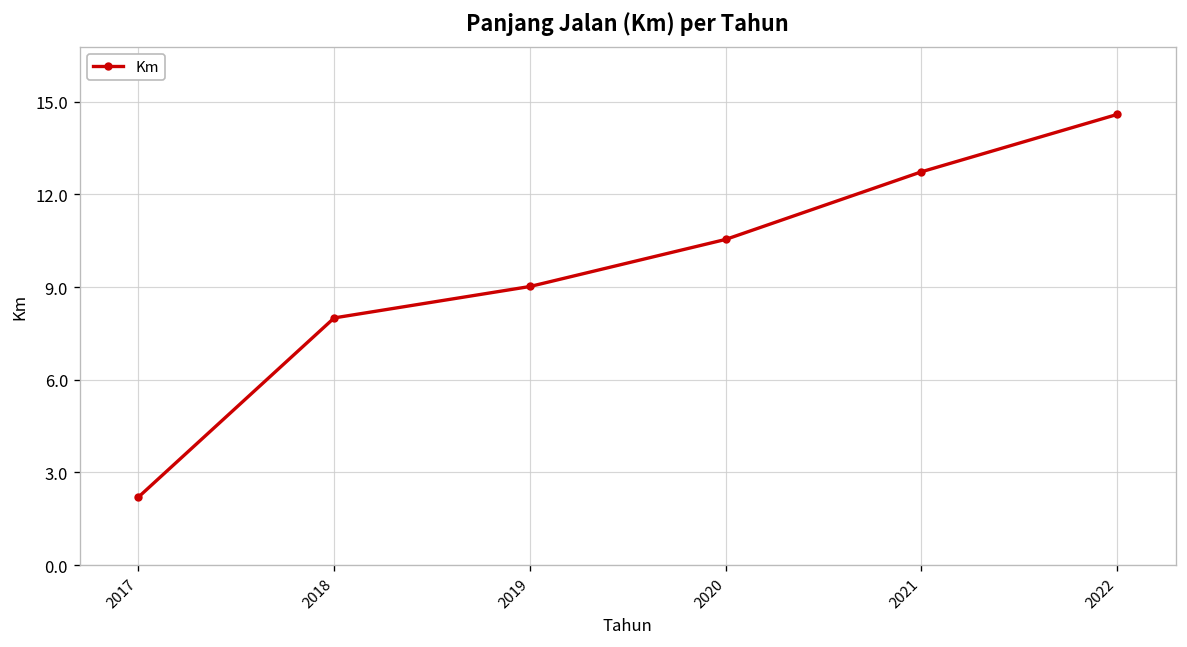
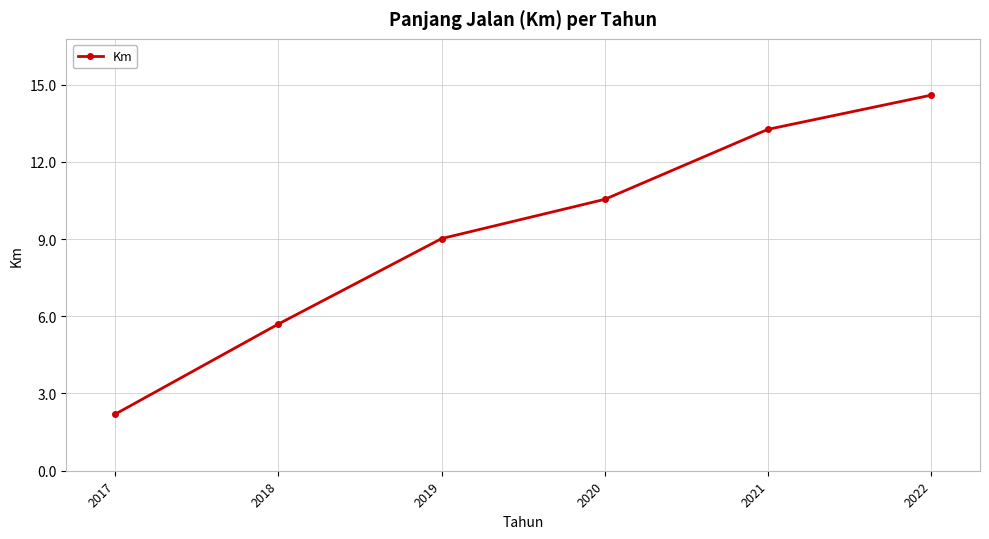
2018: 8.0 -> 5.7
2021: 12.7 -> 13.3
